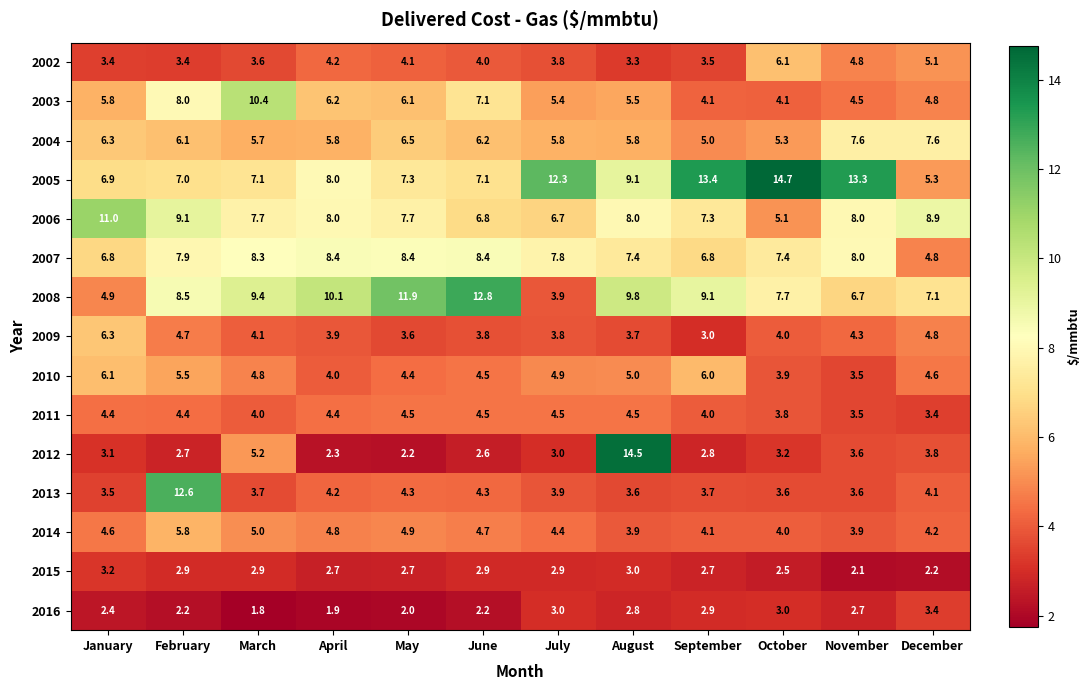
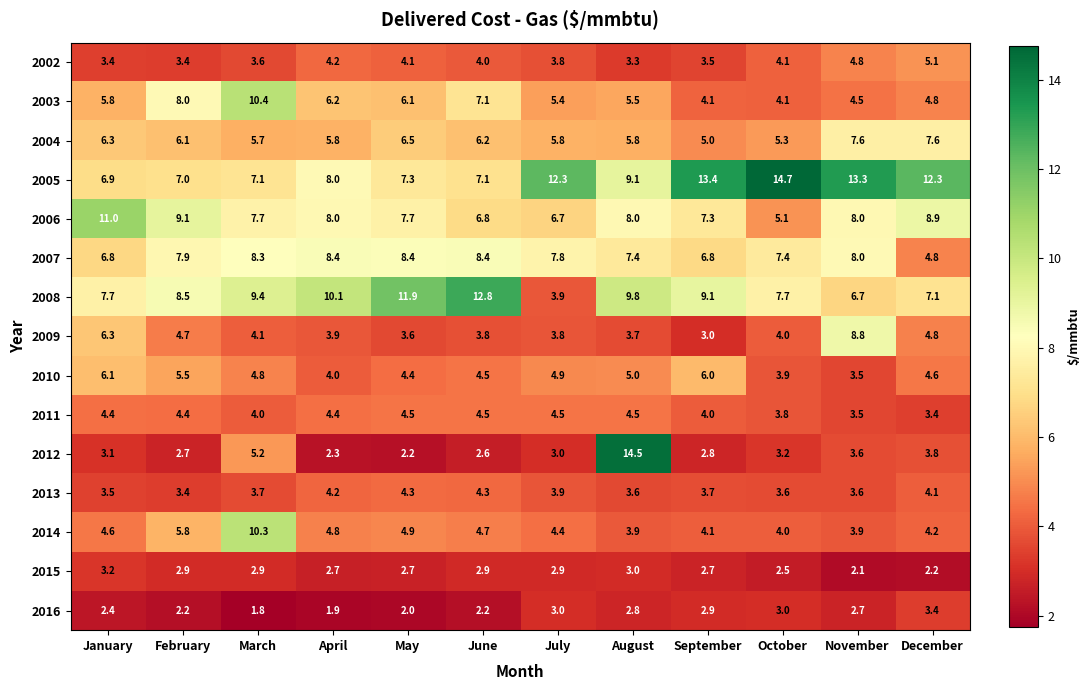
2002, October: 6.1 -> 4.1
2005, December: 5.3 -> 12.3
2008, January: 4.9 -> 7.7
2009, November: 4.3 -> 8.8
2013, February: 12.6 -> 3.4
2014, March: 5.0 -> 10.3
